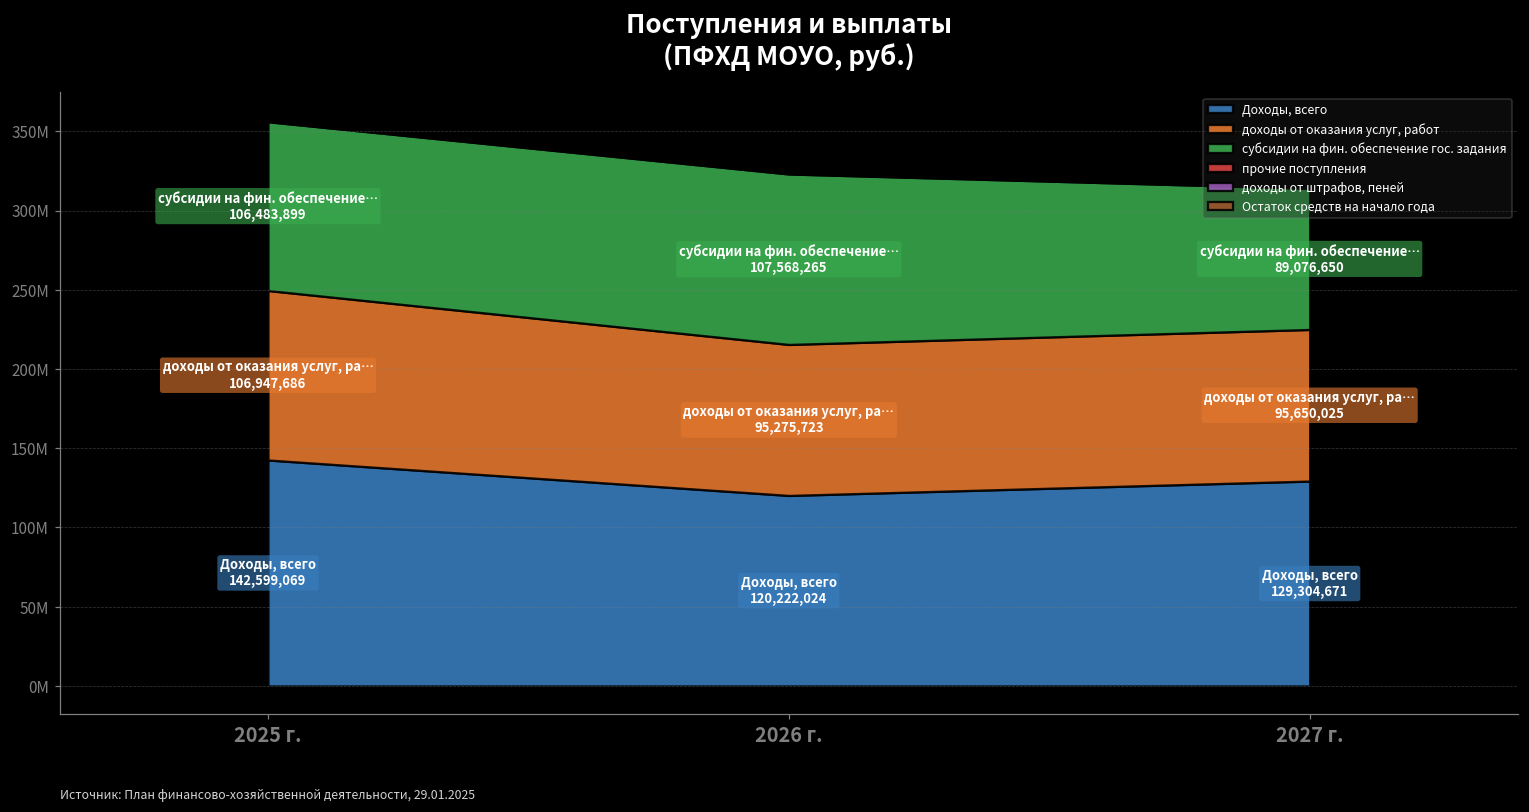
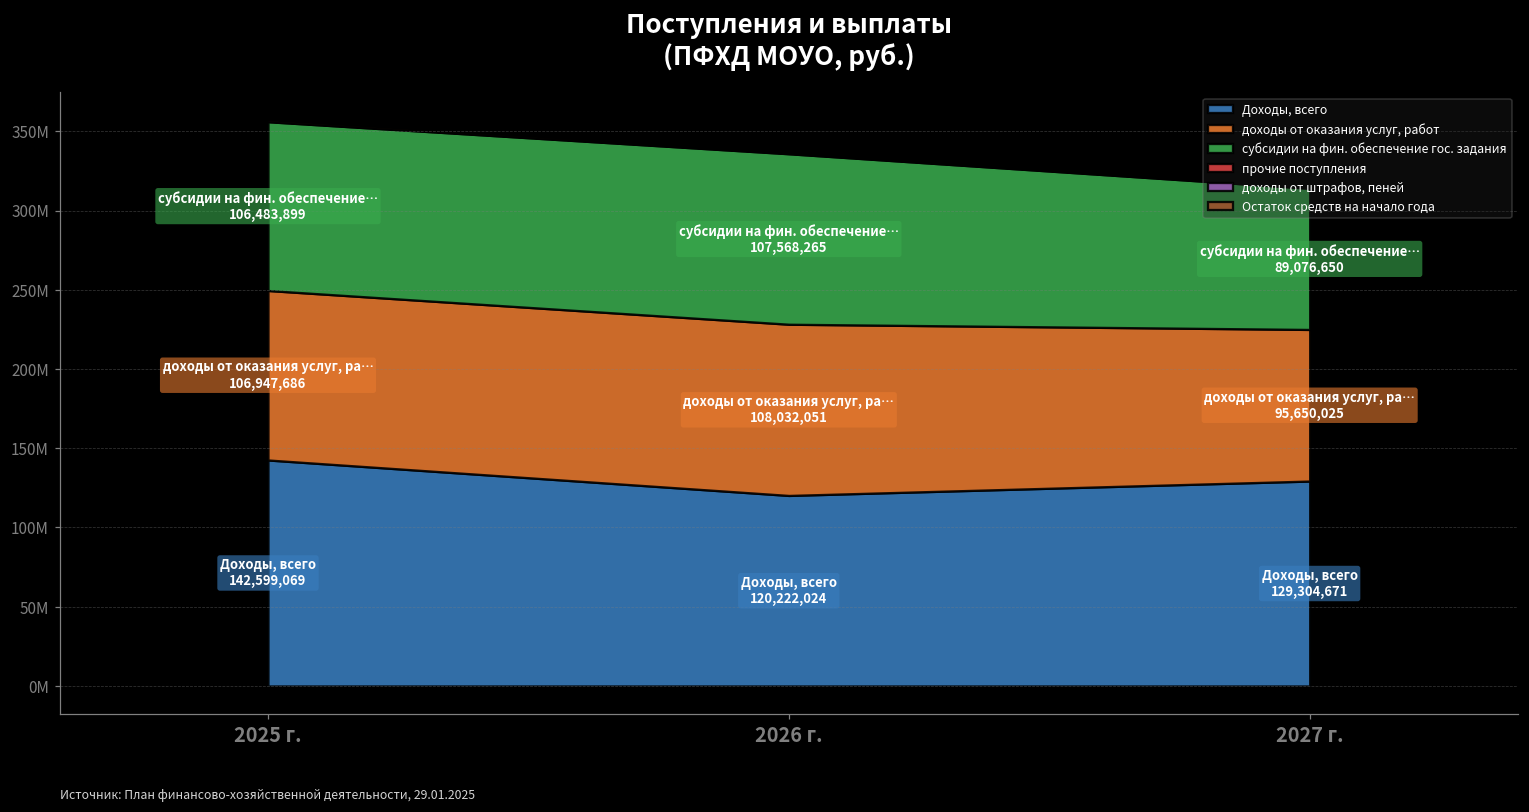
доходы от оказания услуг, работ, 2026 г.: 95,275,723 -> 108,032,051
